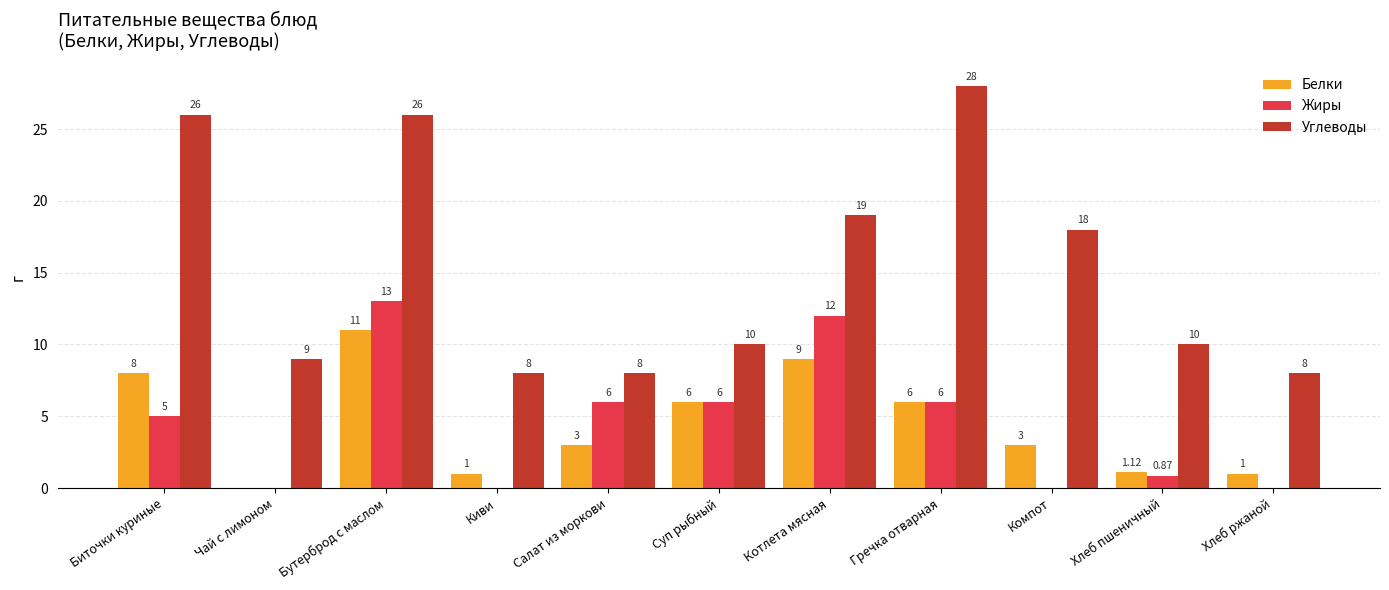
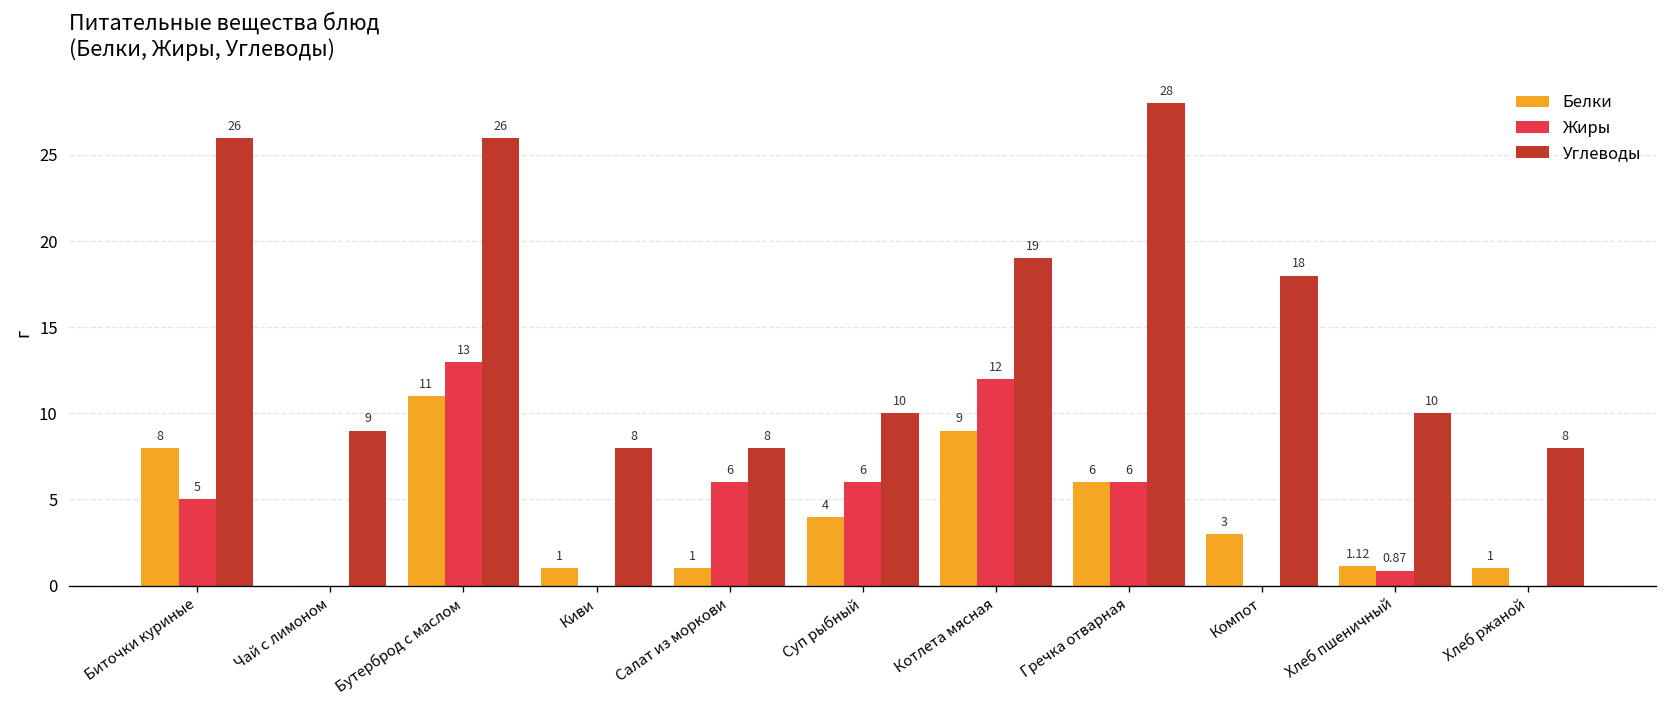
Белки, Салат из моркови: 3 -> 1
Белки, Суп рыбный: 6 -> 4
